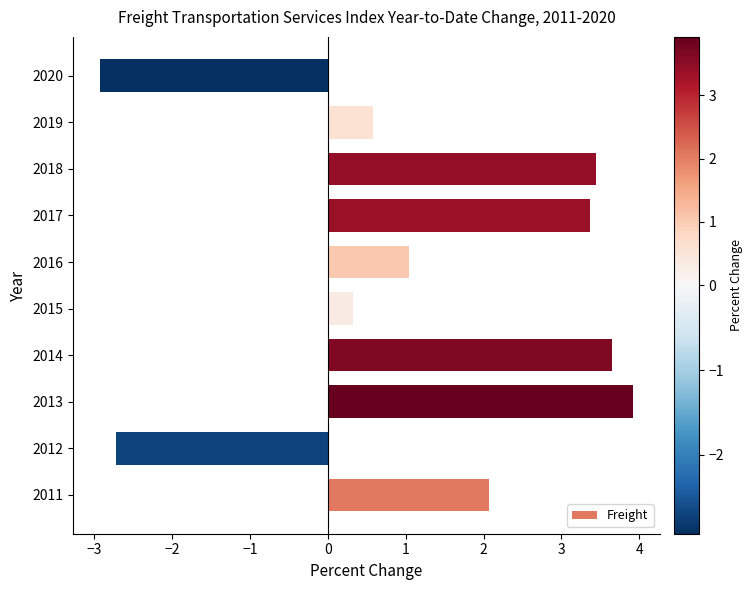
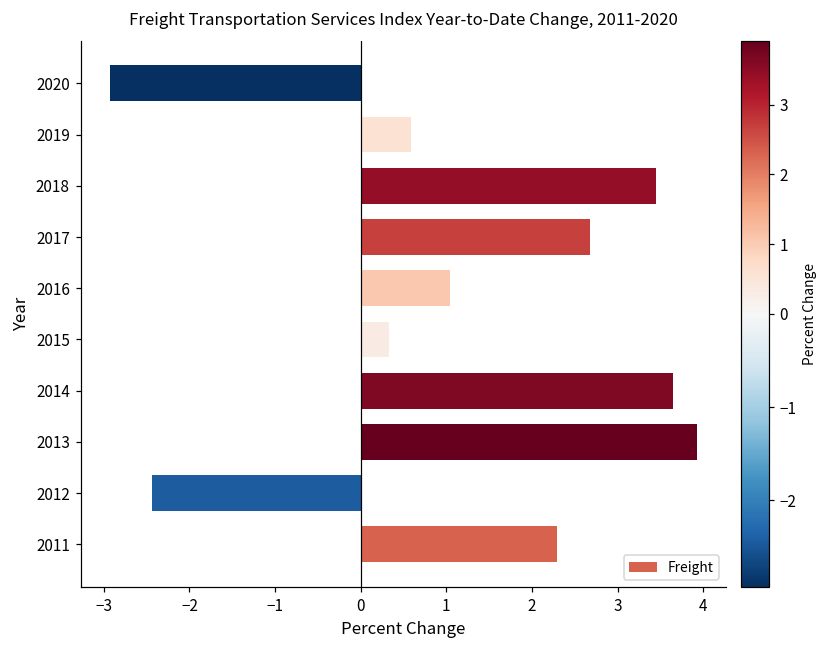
2017: 3.4 -> 2.7
2012: -2.7 -> -2.4
2011: 2.1 -> 2.3
